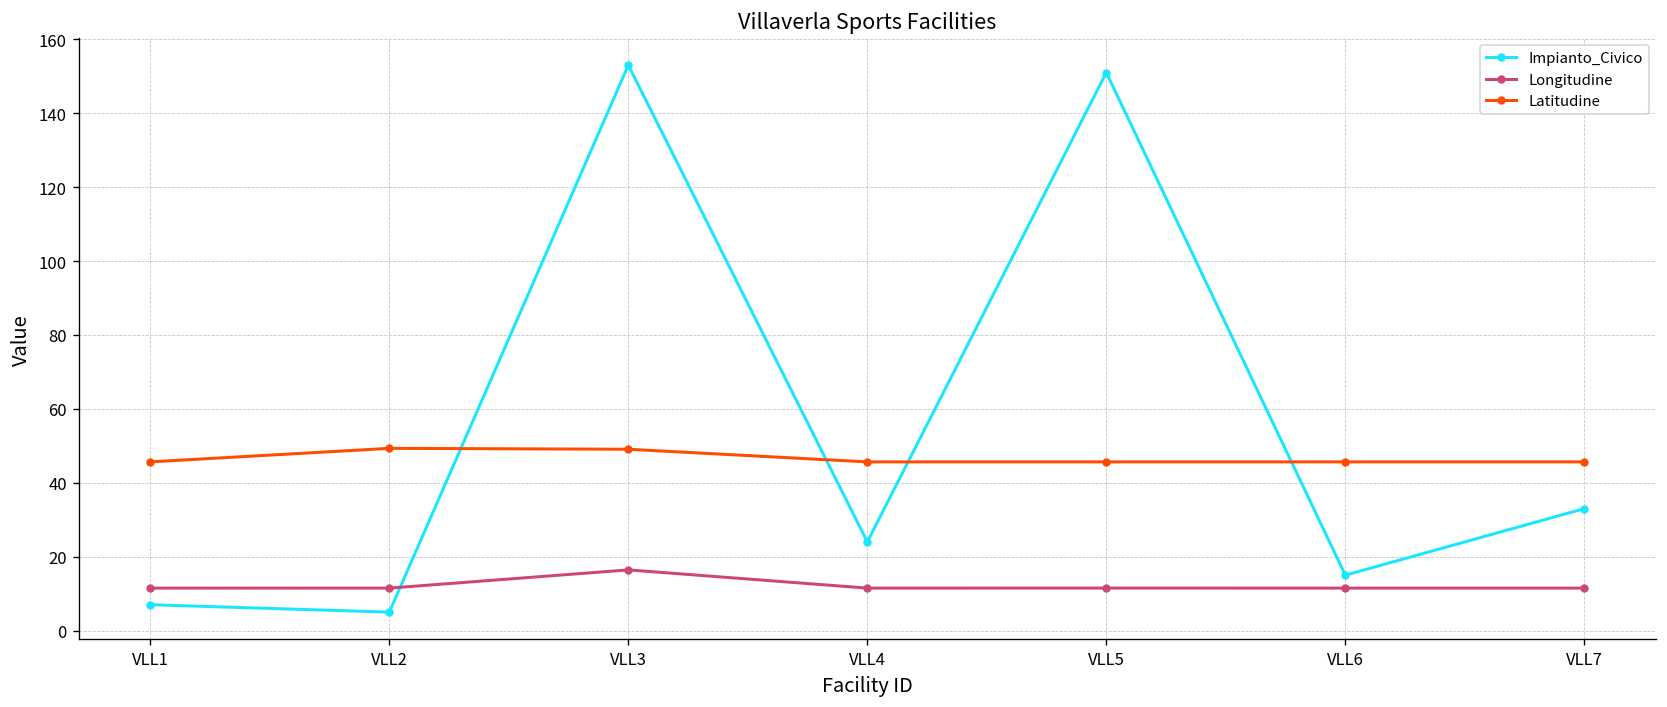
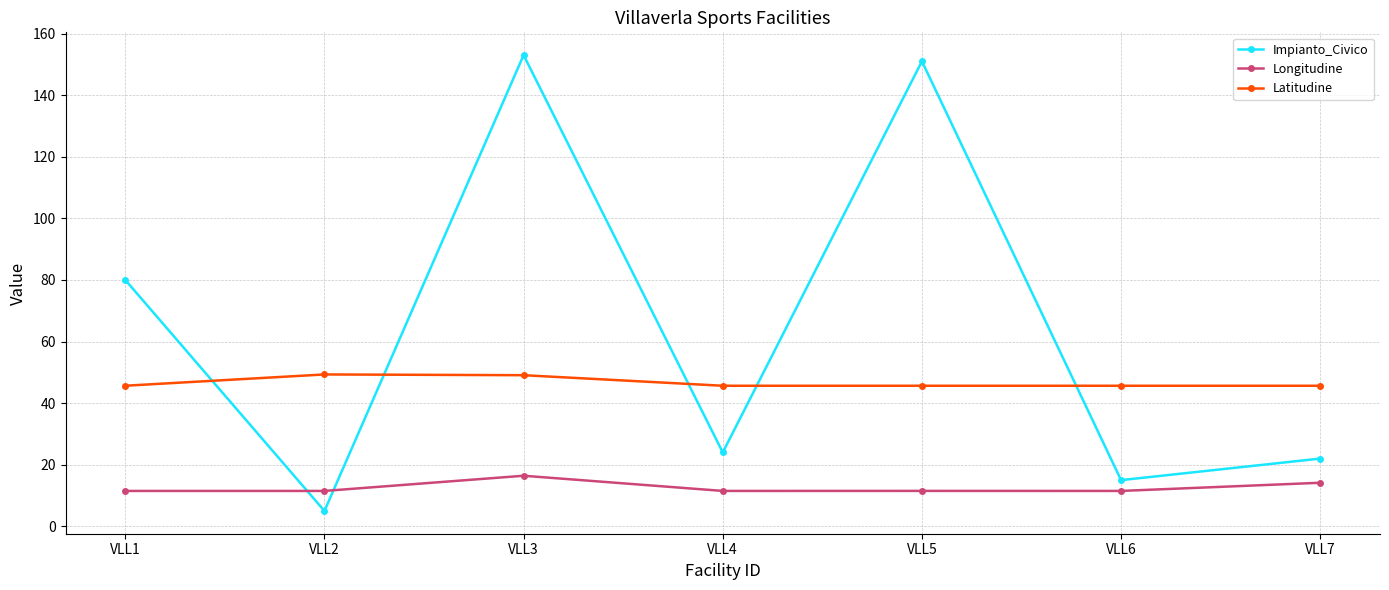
Impianto_Civico, VLL1: 7 -> 80
Impianto_Civico, VLL7: 33 -> 22
Longitudine, VLL7: 11 -> 14
